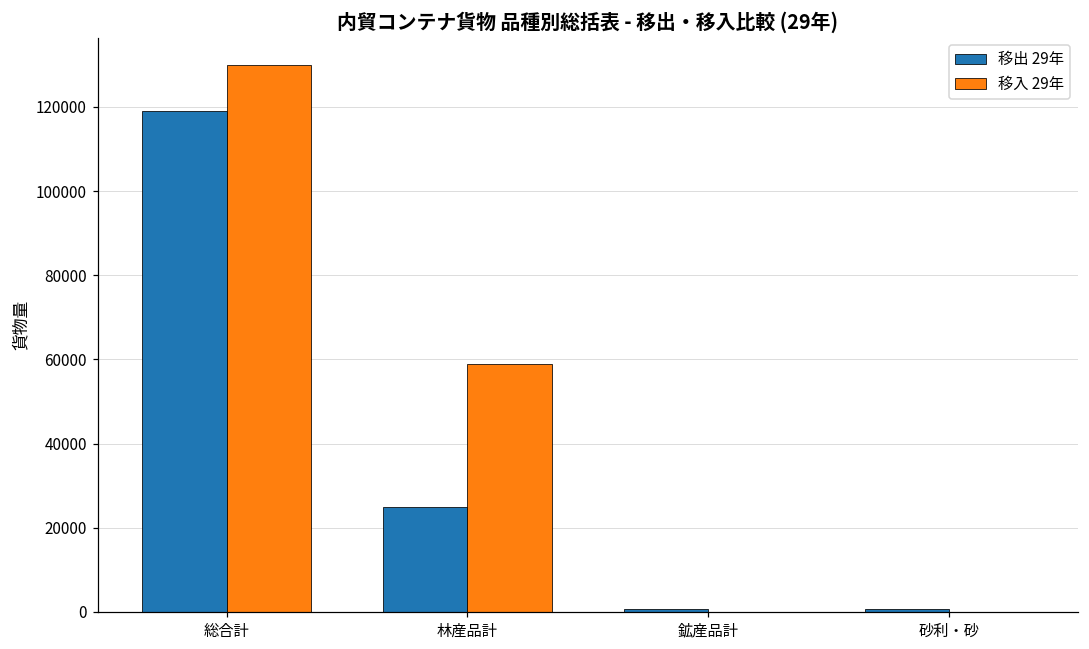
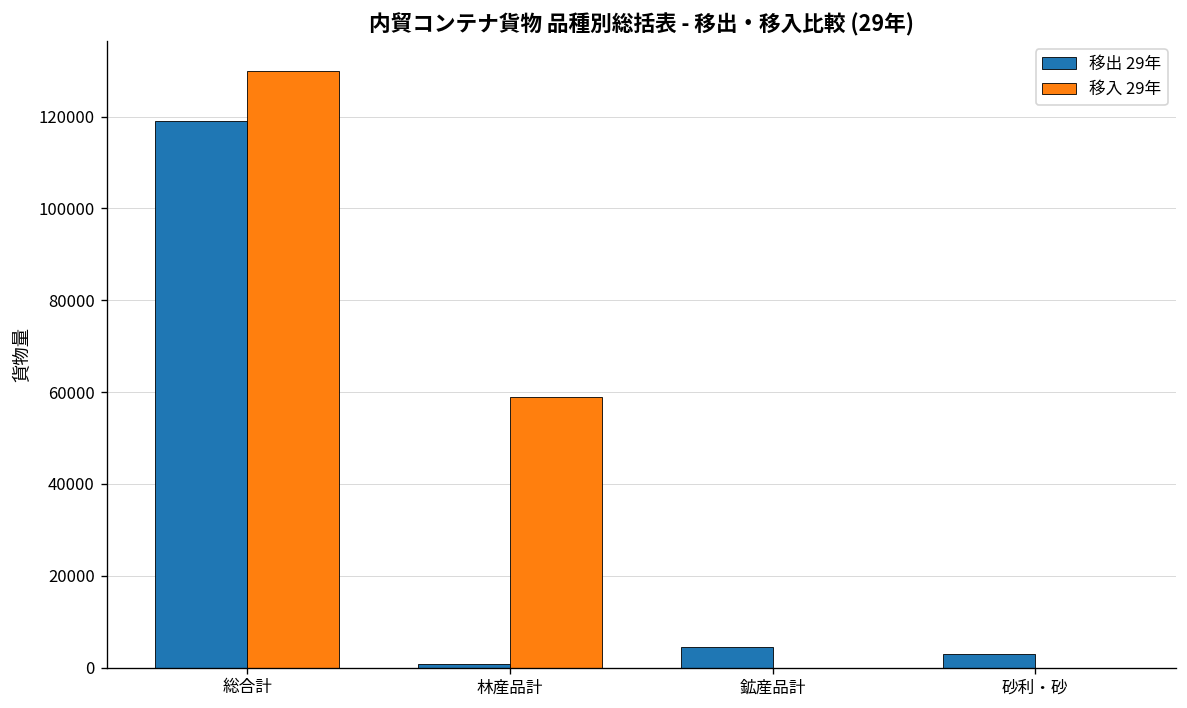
移出 29年, 林産品計: 25000 -> 1000
移出 29年, 鉱産品計: 1000 -> 4000
移出 29年, 砂利・砂: 1000 -> 3000
